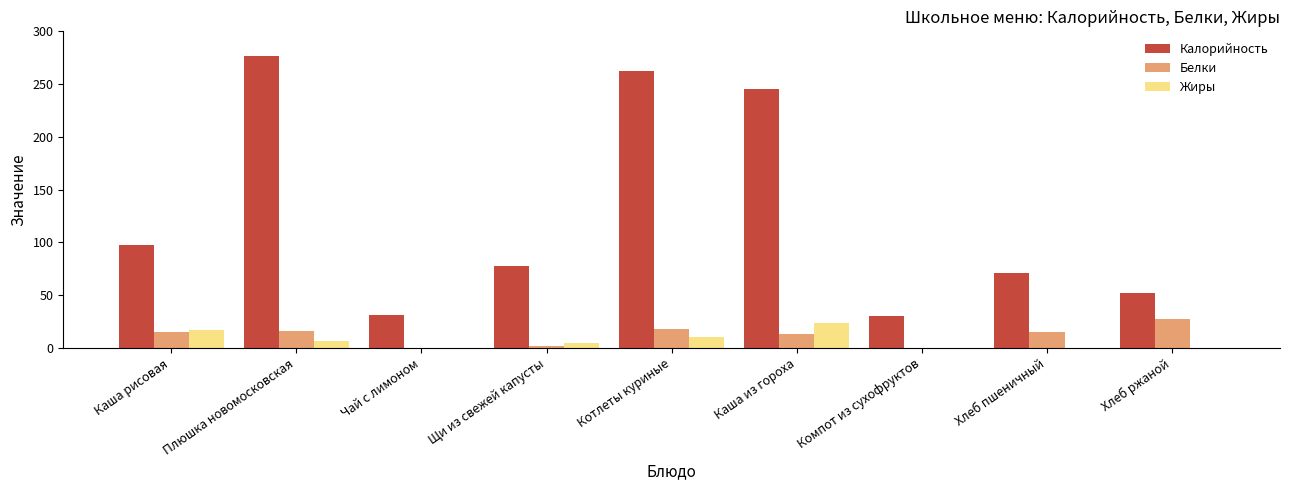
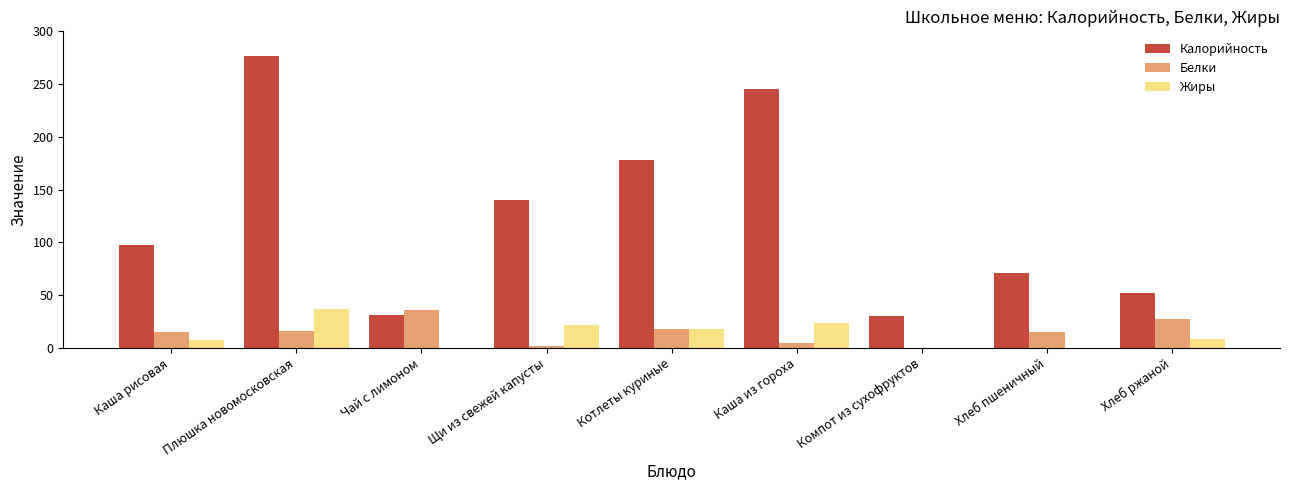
Жиры, Каша рисовая: 17 -> 7
Жиры, Плюшка новомосковская: 7 -> 37
Белки, Чай с лимоном: 0 -> 36
Калорийность, Щи из свежей капусты: 77 -> 140
Жиры, Щи из свежей капусты: 4 -> 22
Калорийность, Котлеты куриные: 263 -> 178
Жиры, Котлеты куриные: 10 -> 18
Белки, Каша из гороха: 13 -> 4
Жиры, Хлеб ржаной: 0 -> 9
